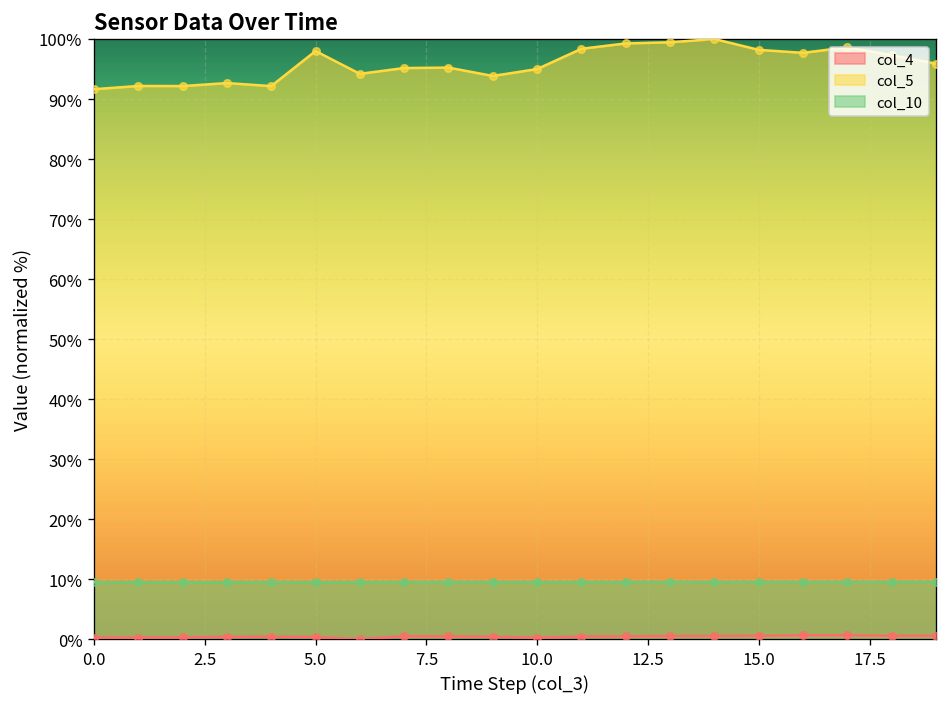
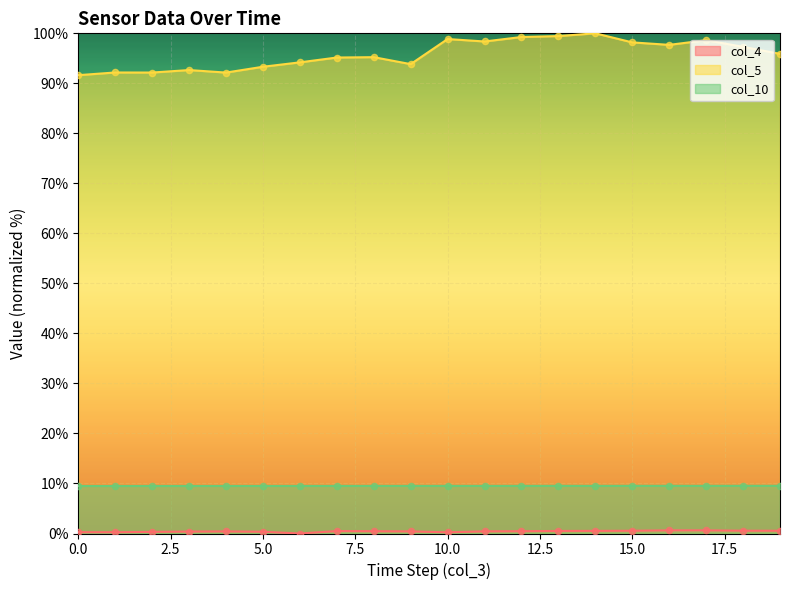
col_5, 5.0: 98% -> 93%
col_5, 10.0: 95% -> 99%
